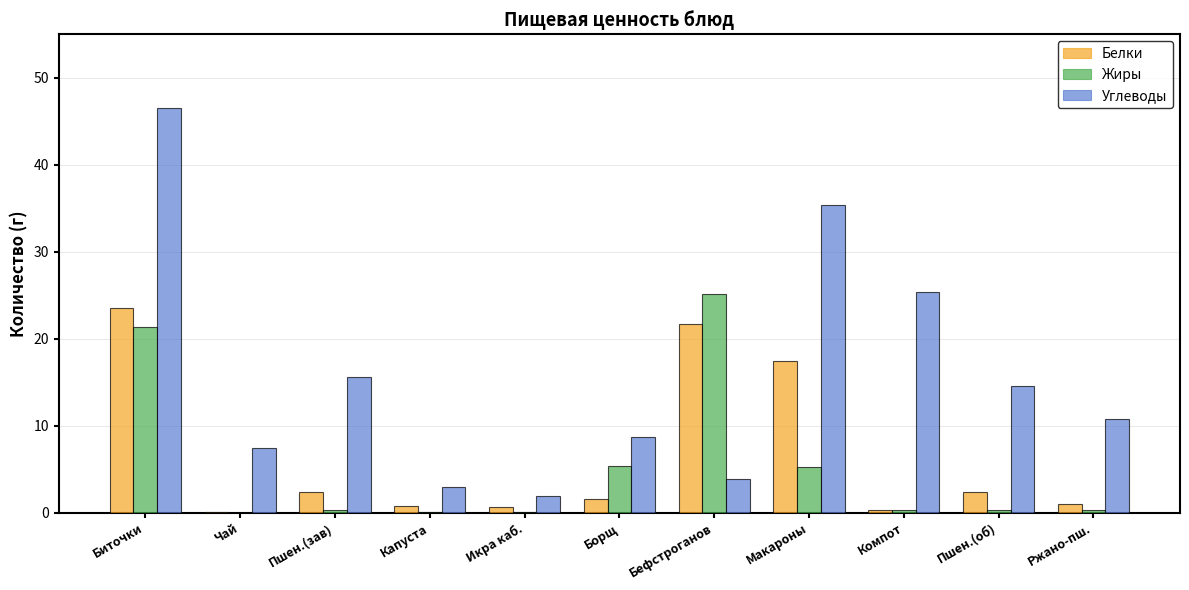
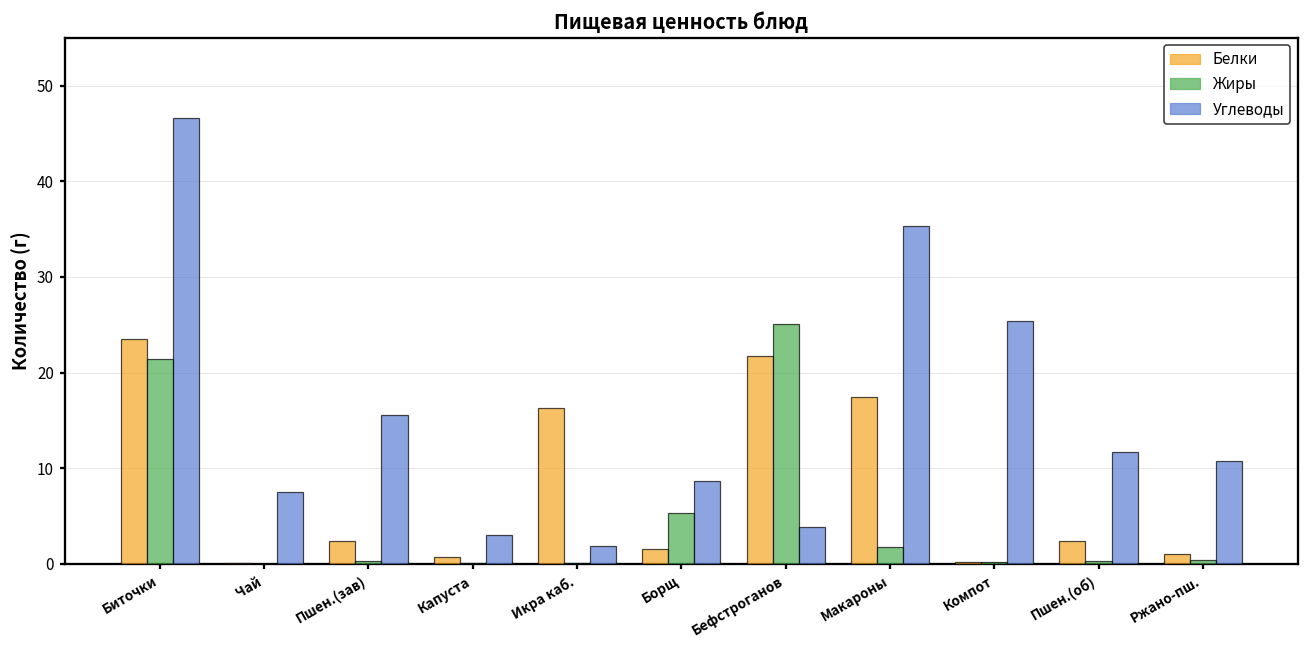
Белки, Икра каб.: 1 -> 16
Жиры, Макароны: 5 -> 2
Углеводы, Пшен.(об): 15 -> 12
